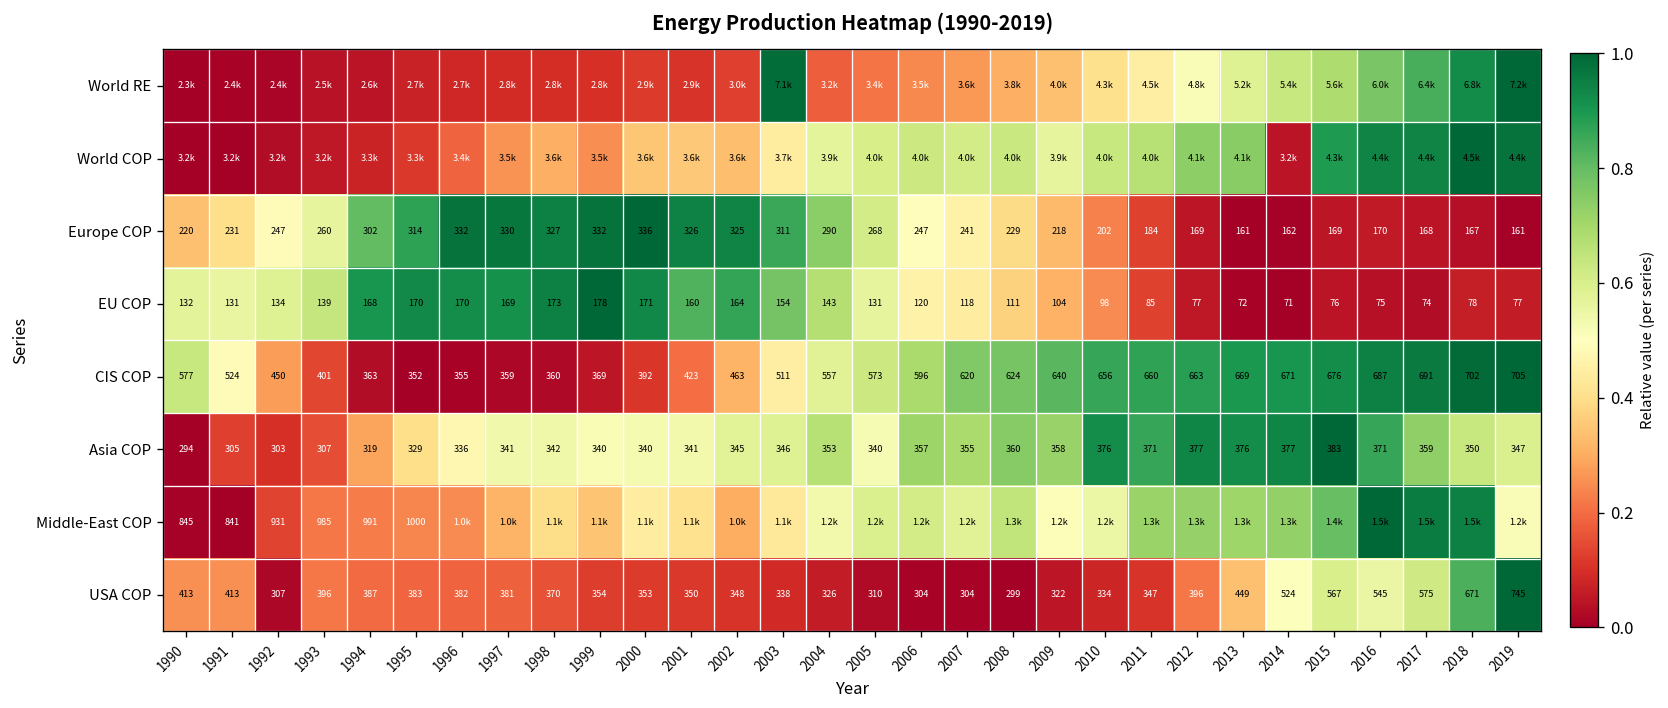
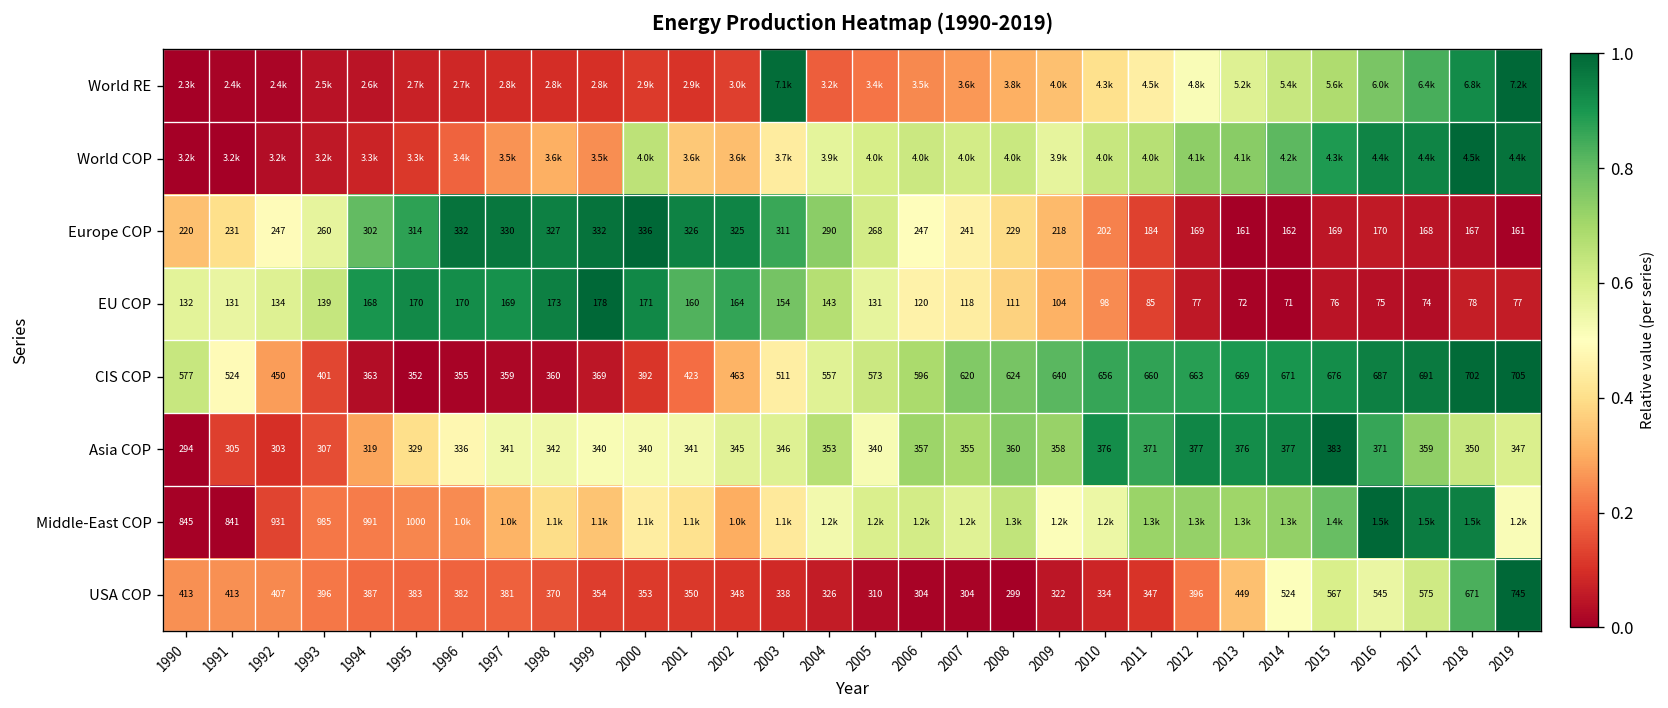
World COP, 2000: 3.6k -> 4.0k
World COP, 2014: 3.2k -> 4.2k
USA COP, 1992: 307 -> 407
